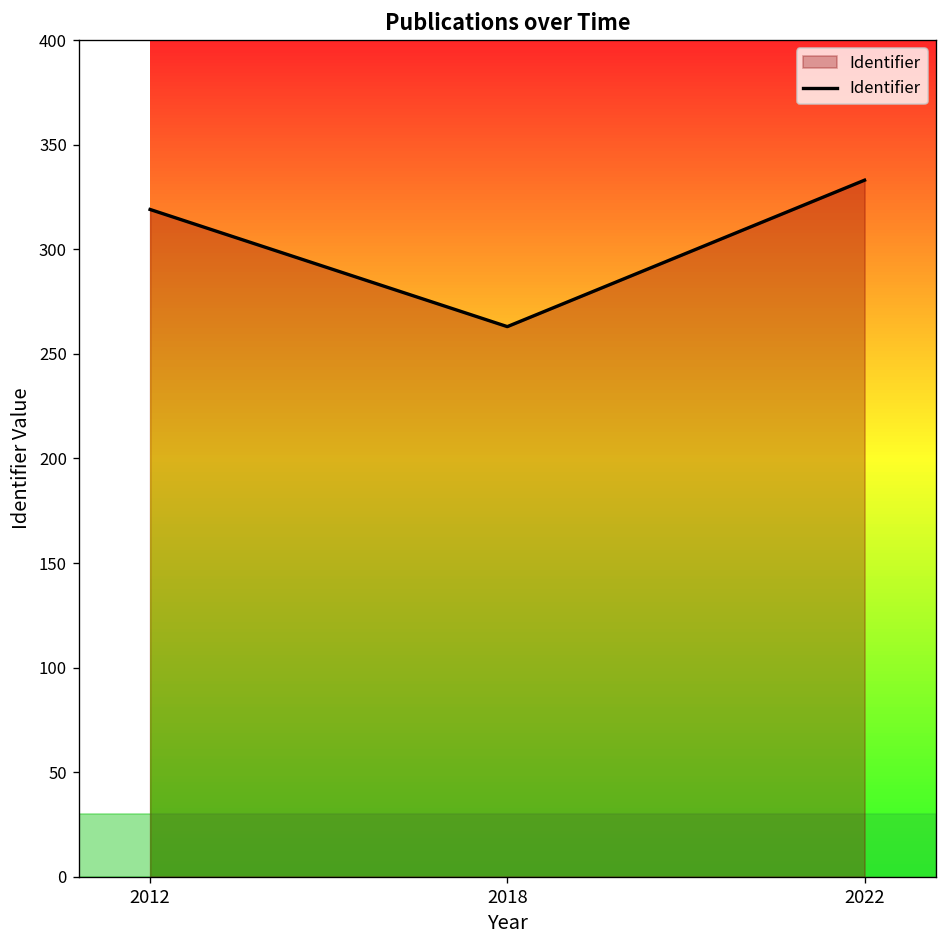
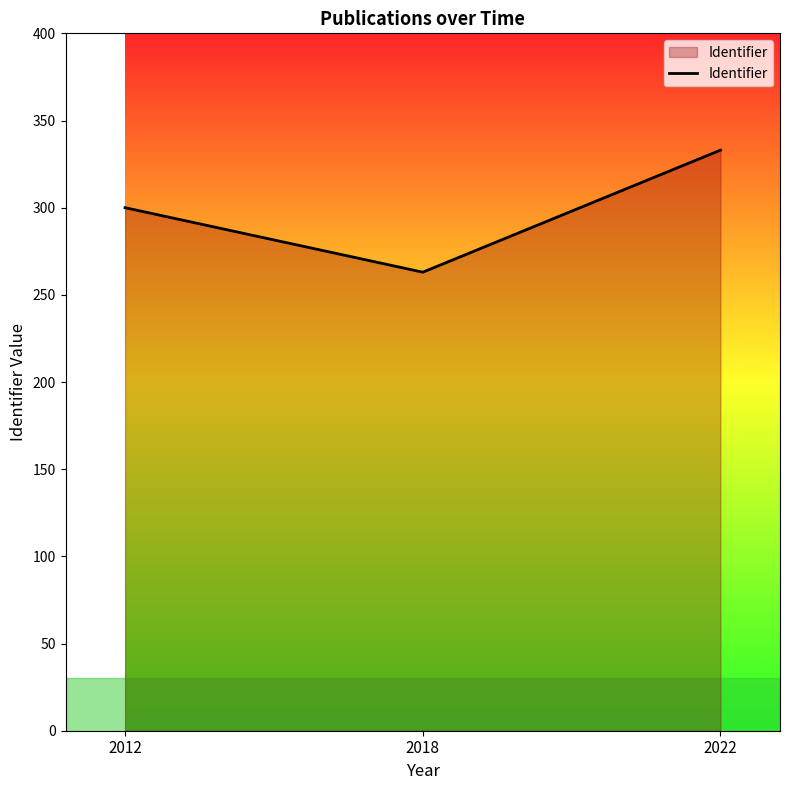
2012: 319 -> 300
